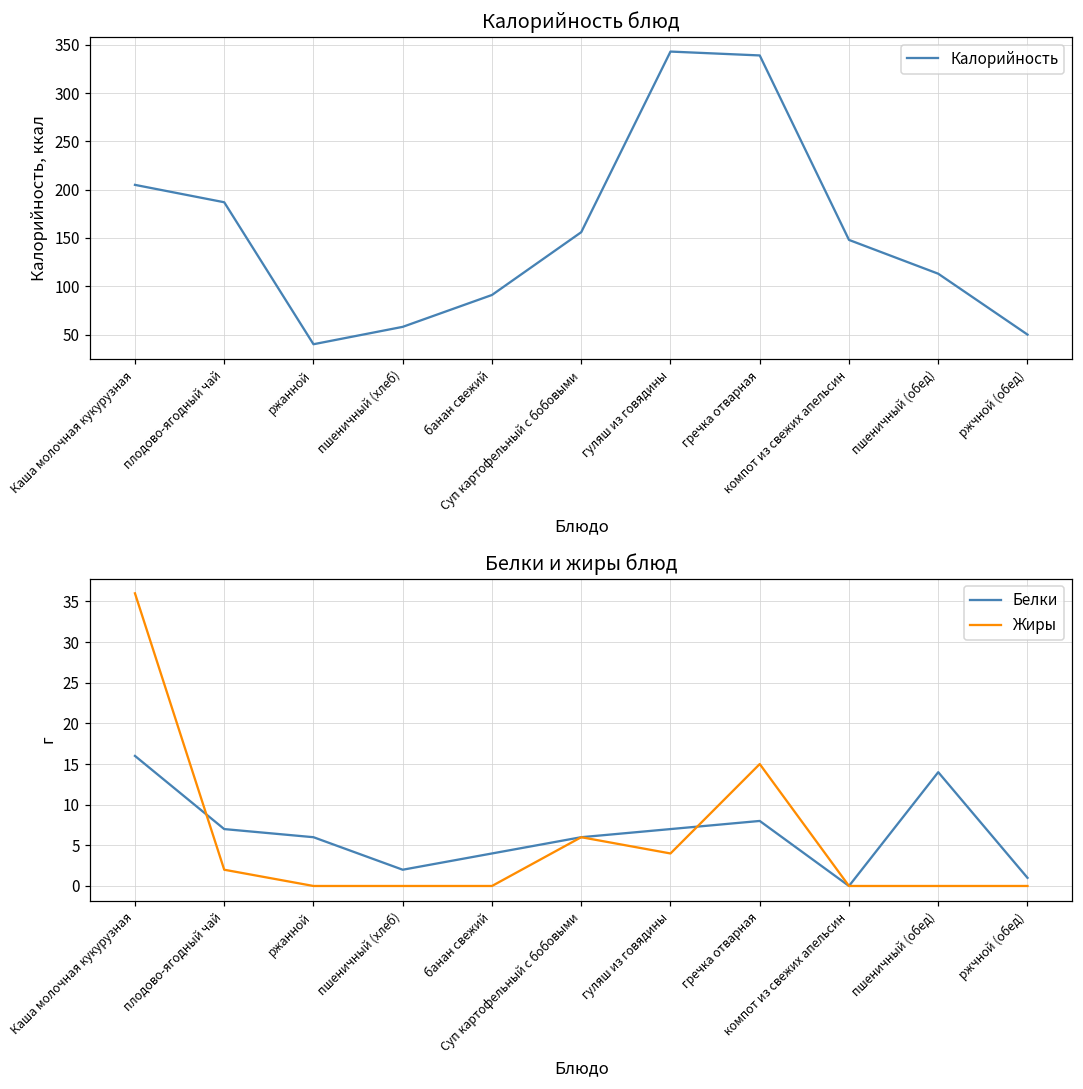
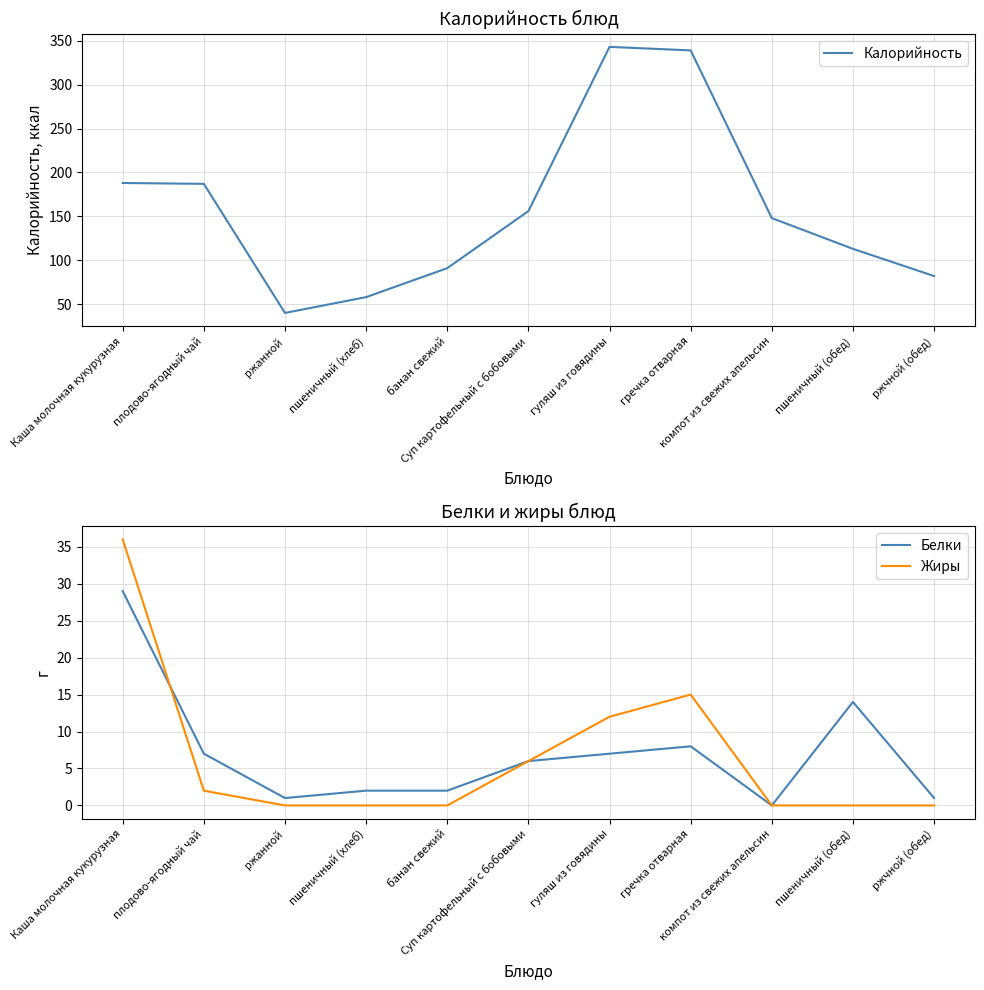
Калорийность блюд, Каша молочная кукурузная: 210 -> 190
Калорийность блюд, ржчной (обед): 50 -> 80
Белки и жиры блюд, Белки, Каша молочная кукурузная: 16 -> 29
Белки и жиры блюд, Белки, ржанной: 6 -> 1
Белки и жиры блюд, Белки, банан свежий: 4 -> 2
Белки и жиры блюд, Жиры, гуляш из говядины: 4 -> 12
